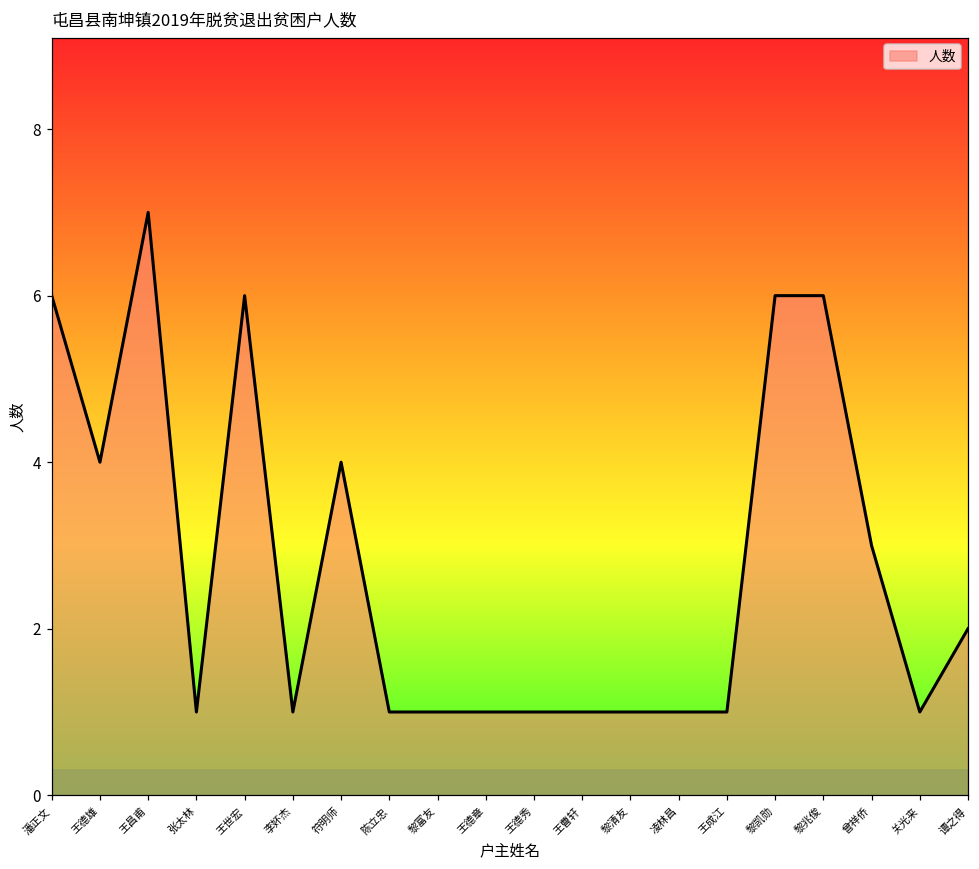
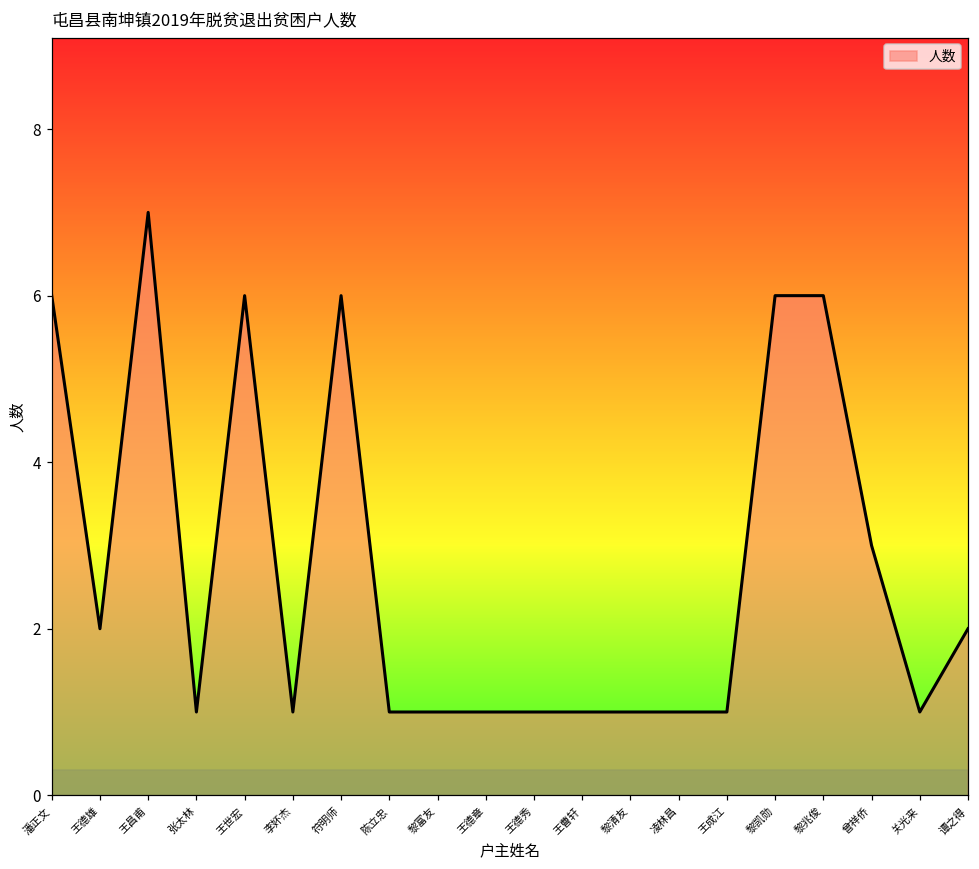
王德雄: 4 -> 2
符明师: 4 -> 6
